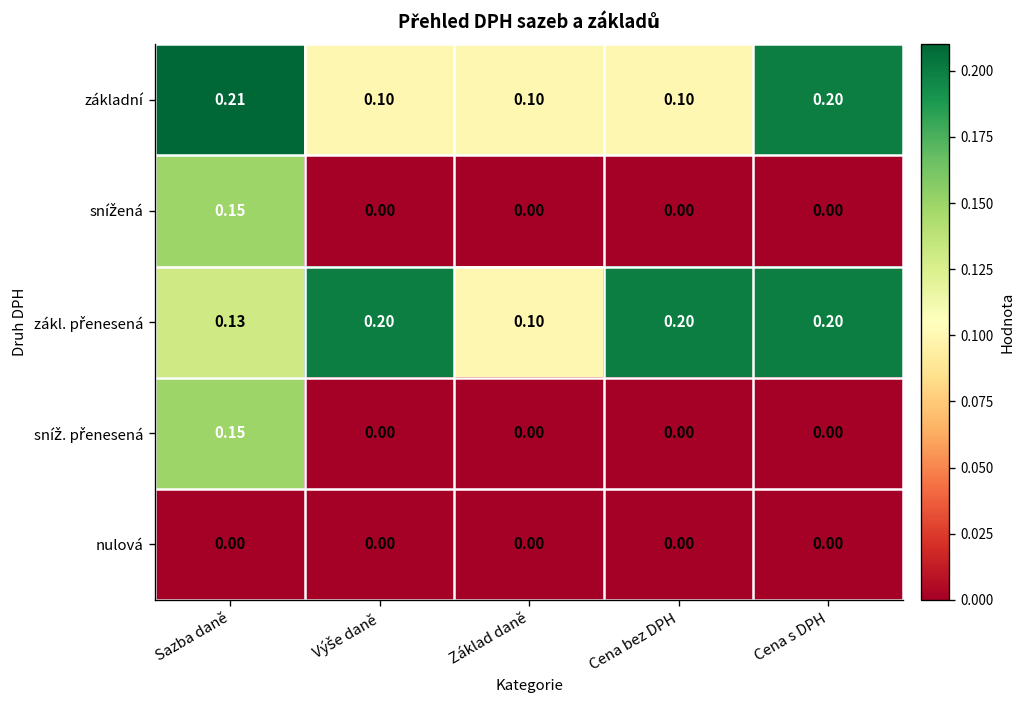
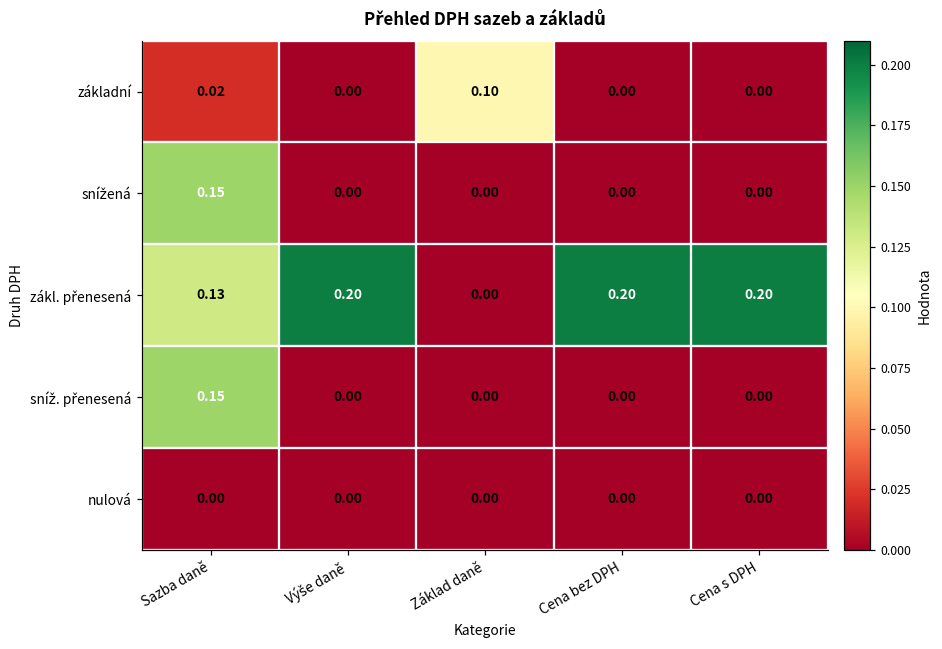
základní, Sazba daně: 0.21 -> 0.02
základní, Výše daně: 0.10 -> 0.00
základní, Cena bez DPH: 0.10 -> 0.00
základní, Cena s DPH: 0.20 -> 0.00
zákl. přenesená, Základ daně: 0.10 -> 0.00
